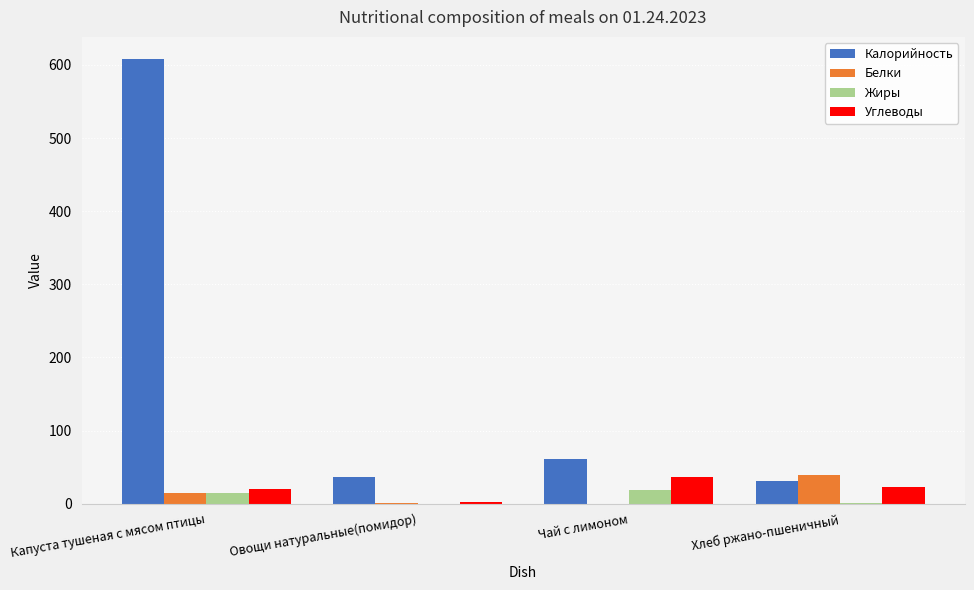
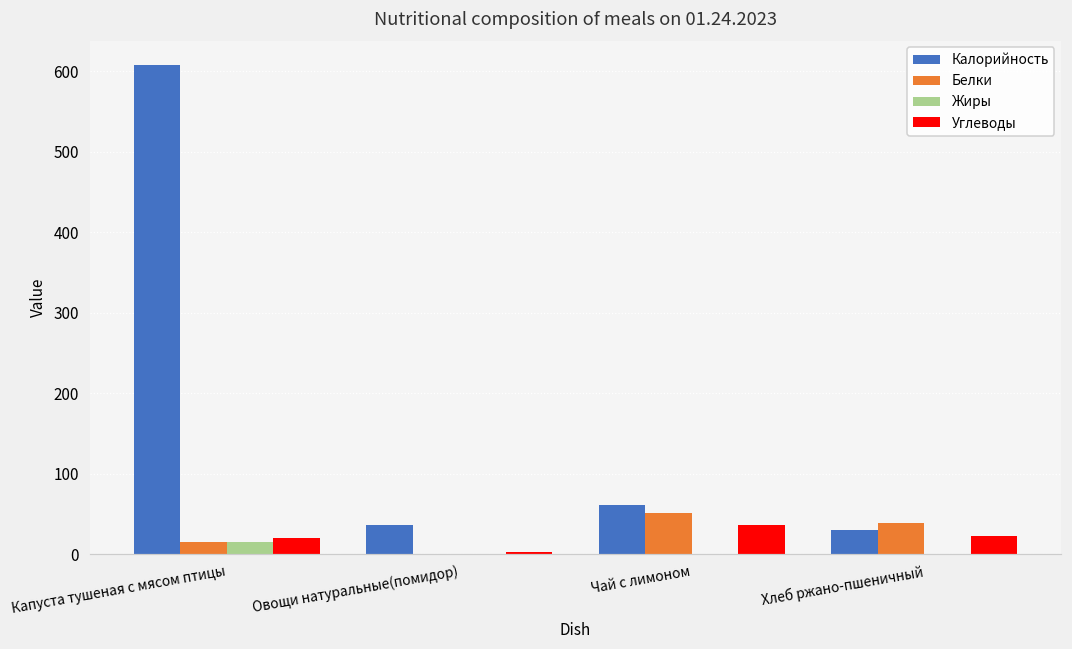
Белки, Чай с лимоном: 0 -> 50
Жиры, Чай с лимоном: 20 -> 0
